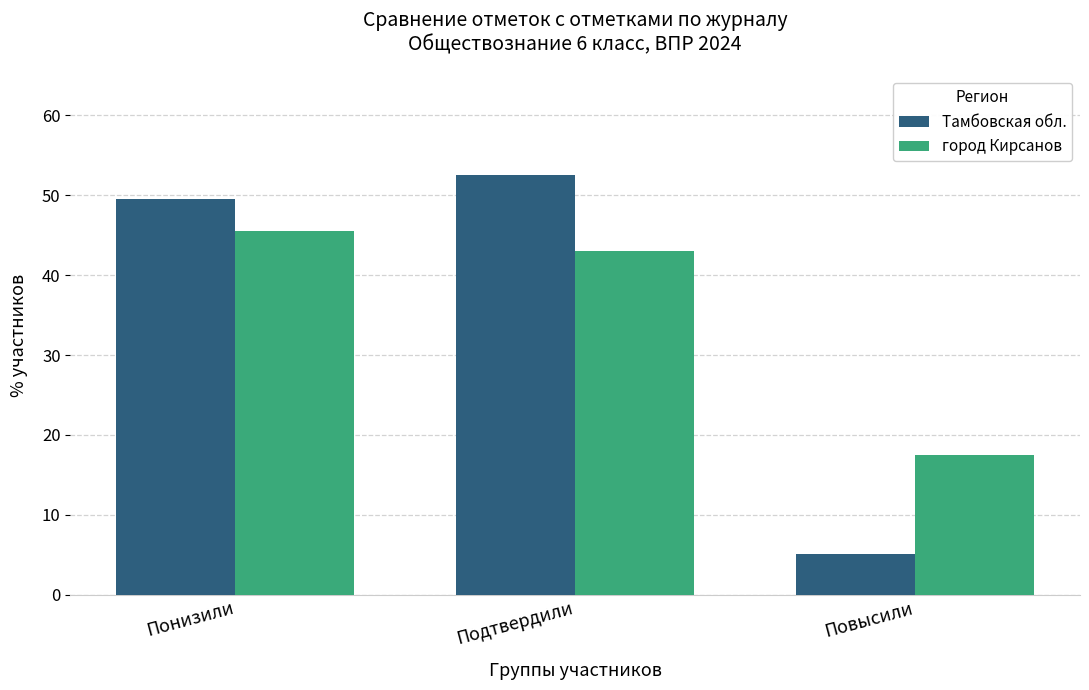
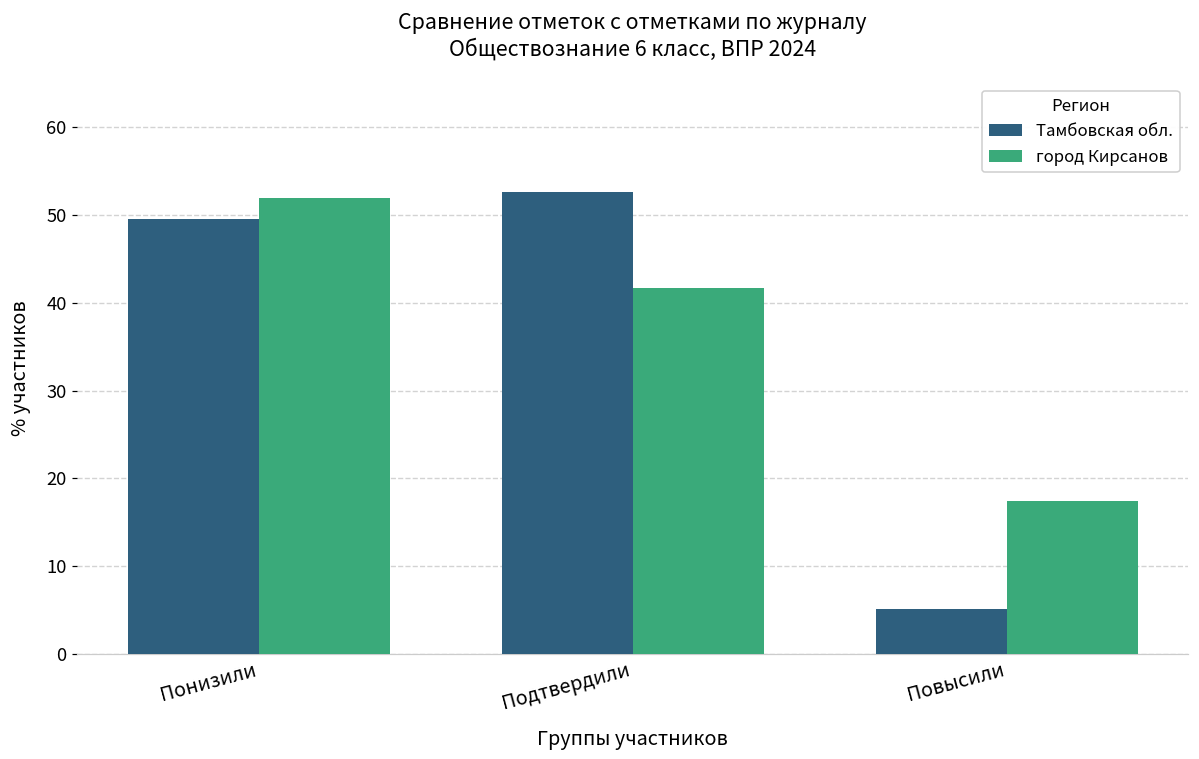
город Кирсанов, Понизили: 46 -> 52
город Кирсанов, Подтвердили: 43 -> 42
